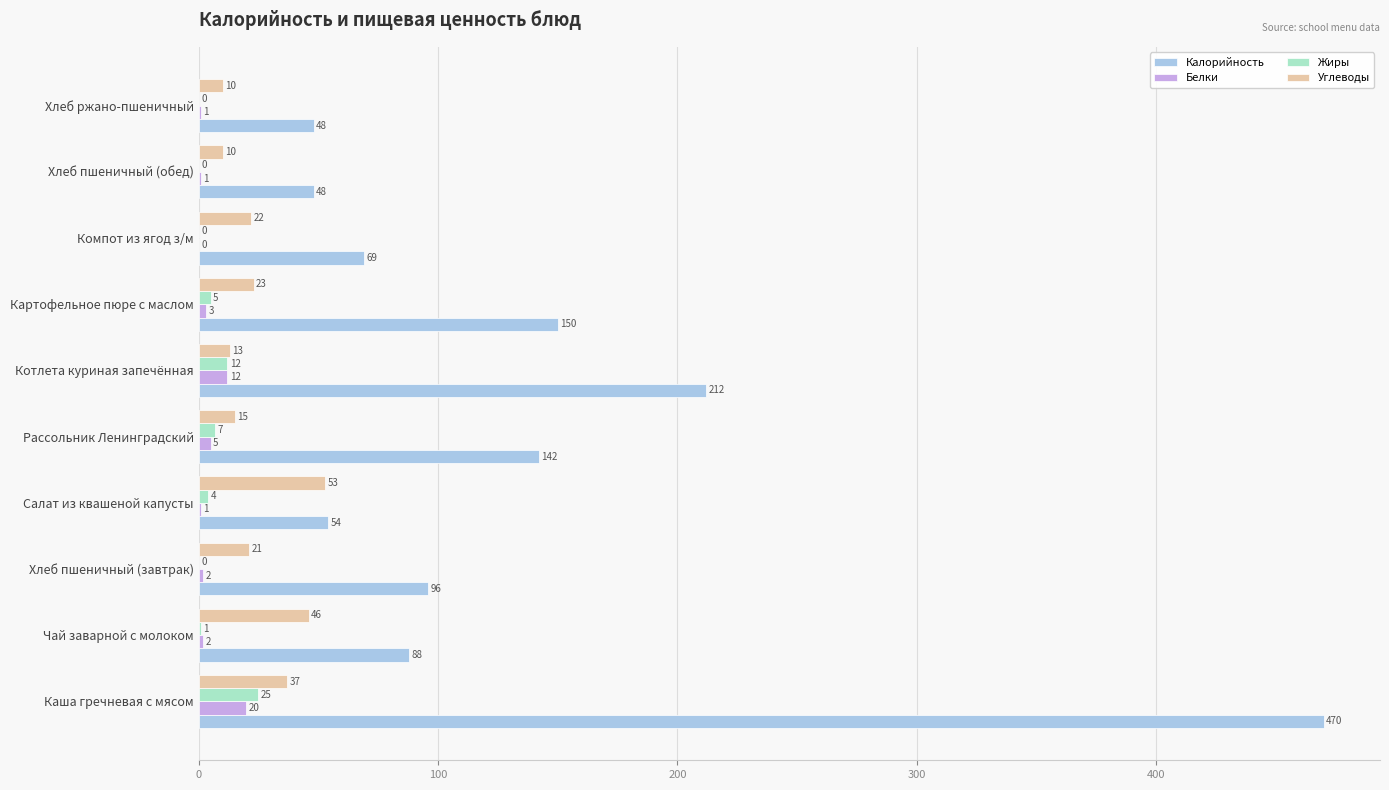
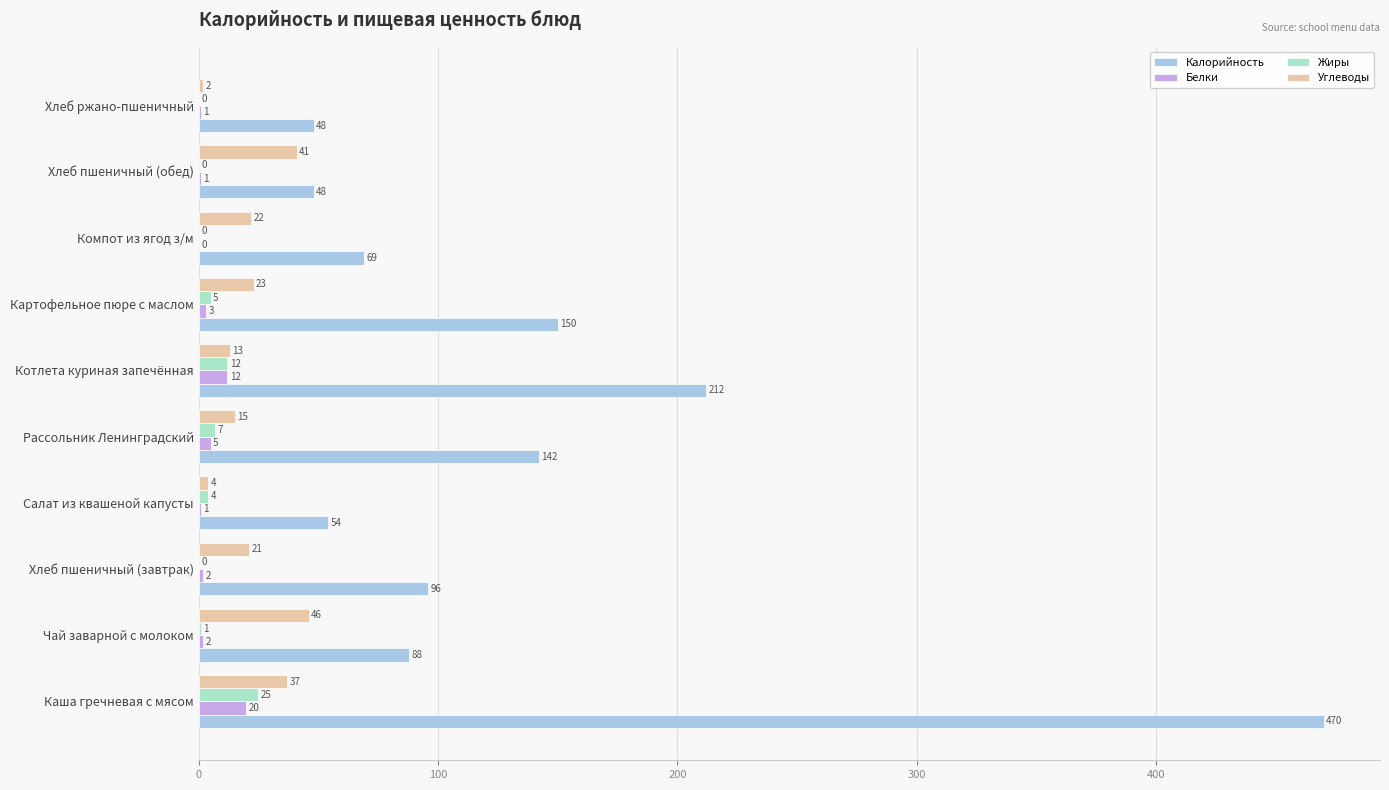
Углеводы, Хлеб ржано-пшеничный: 10 -> 2
Углеводы, Хлеб пшеничный (обед): 10 -> 41
Углеводы, Салат из квашеной капусты: 53 -> 4
